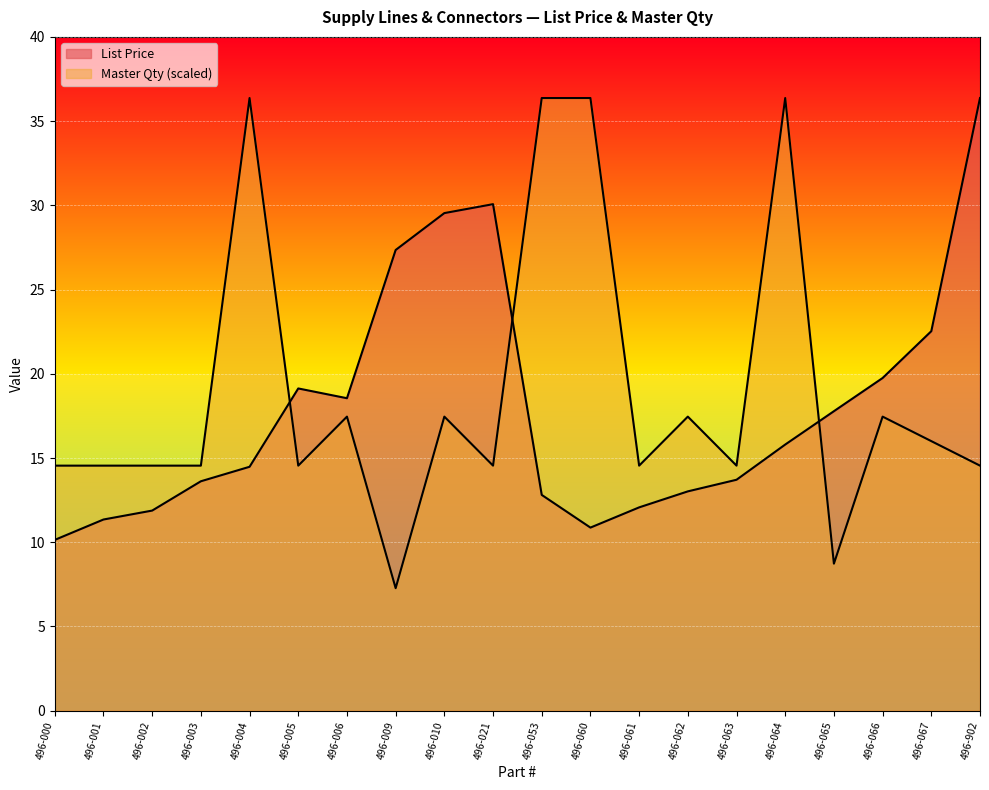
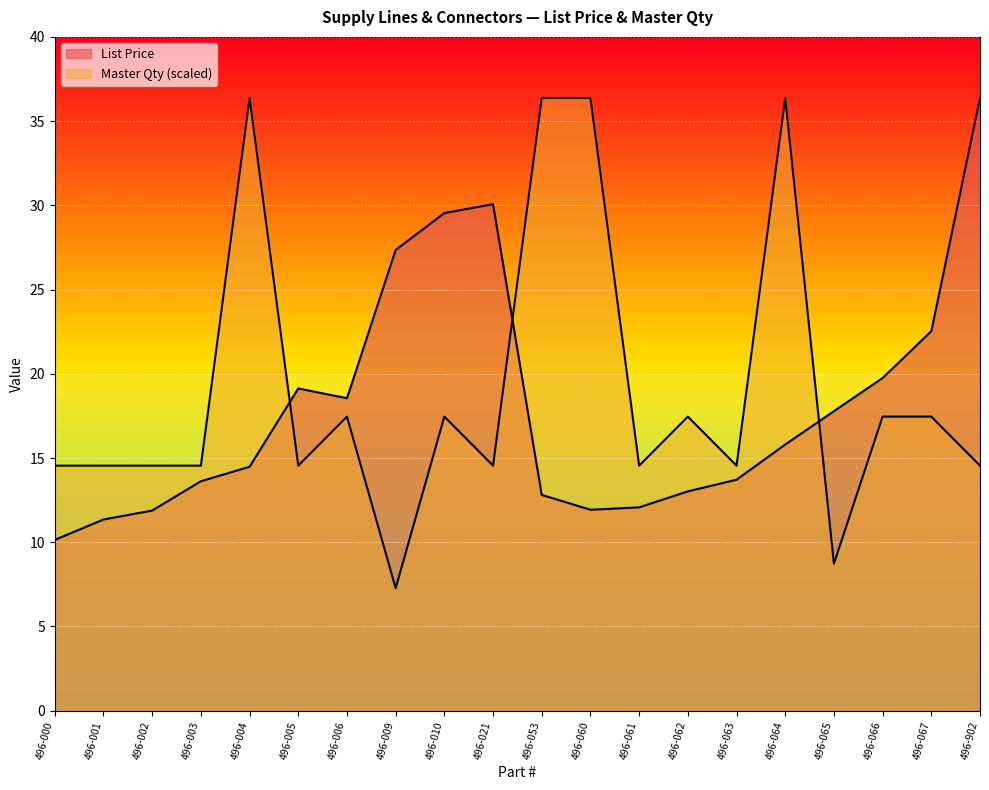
List Price, 496-060: 10.9 -> 11.9
Master Qty (scaled), 496-067: 16.0 -> 17.5
